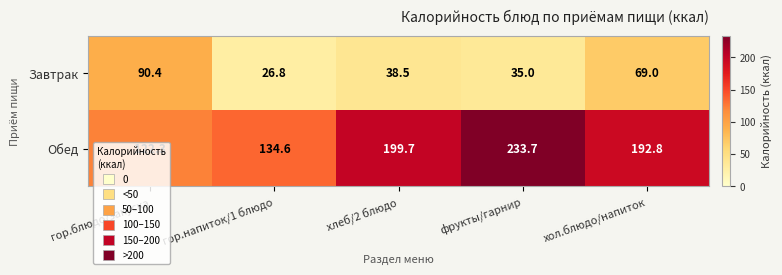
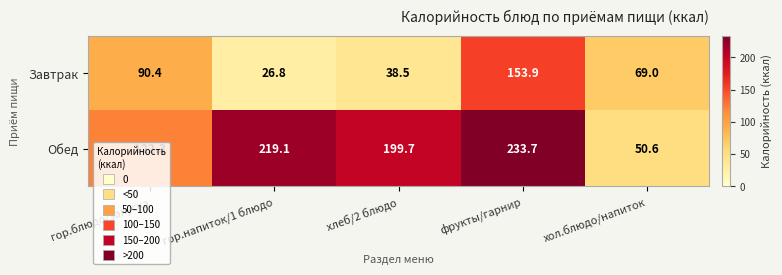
Завтрак, фрукты/гарнир: 35.0 -> 153.9
Обед, гор.напиток/1 блюдо: 134.6 -> 219.1
Обед, хол.блюдо/напиток: 192.8 -> 50.6
